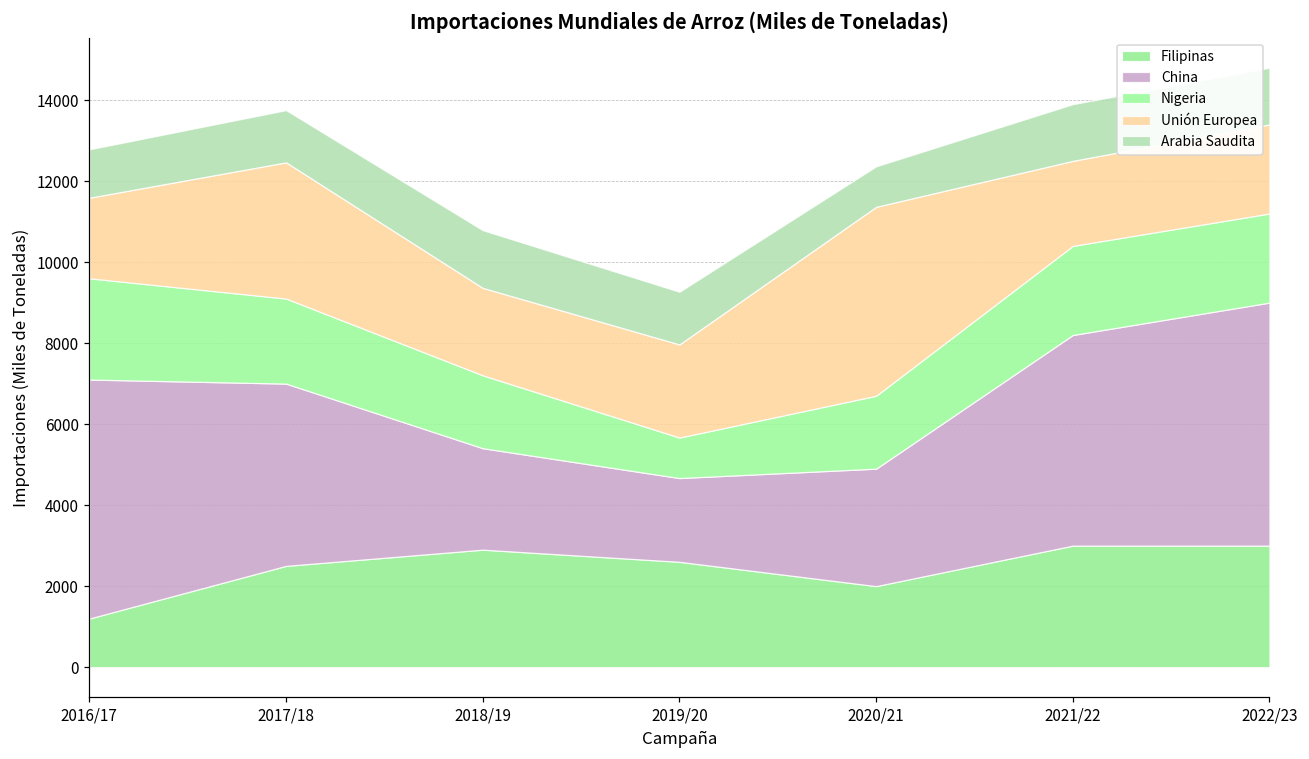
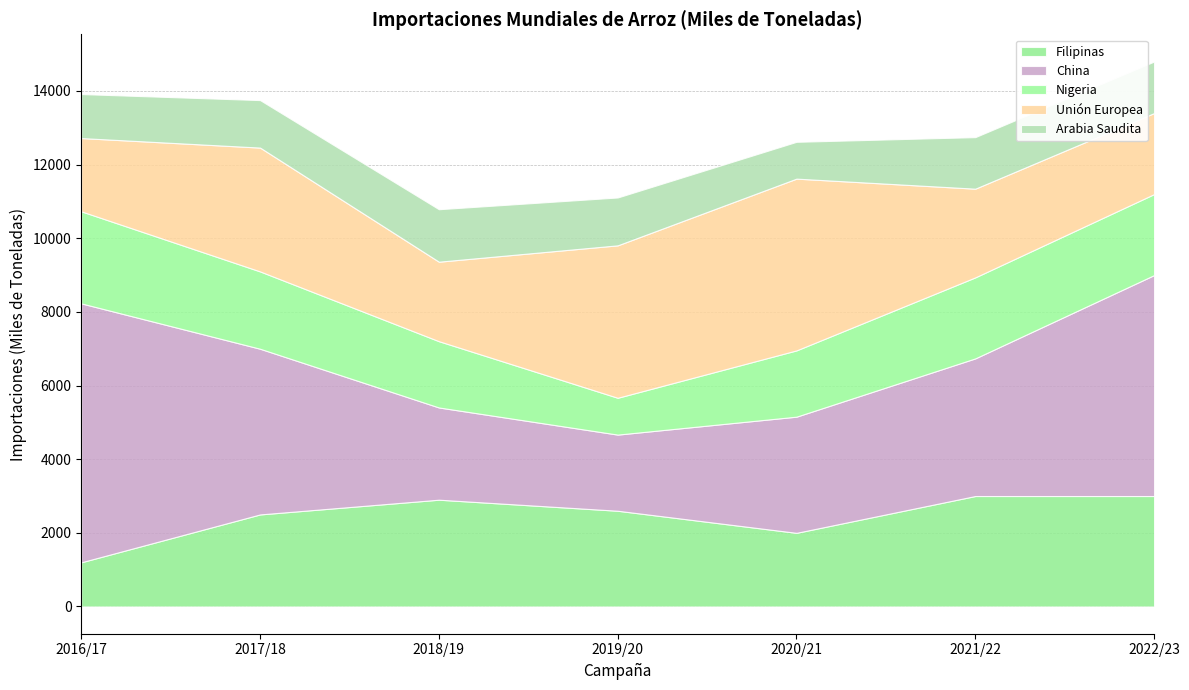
China, 2016/17: 5900 -> 7000
Unión Europea, 2019/20: 2300 -> 4100
China, 2020/21: 2900 -> 3200
China, 2021/22: 5200 -> 3700
Unión Europea, 2021/22: 2100 -> 2400
